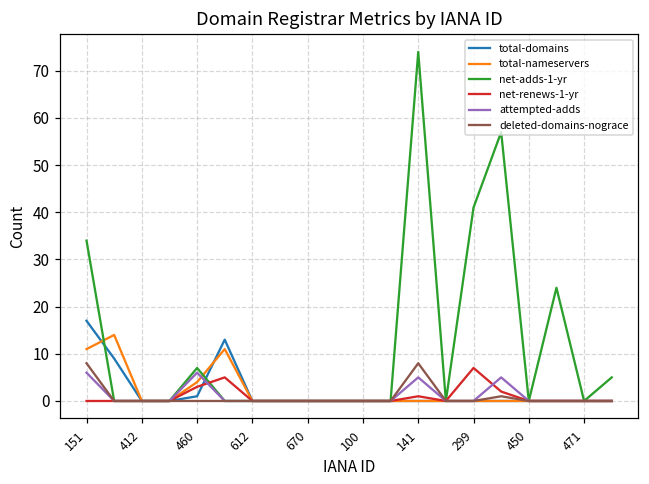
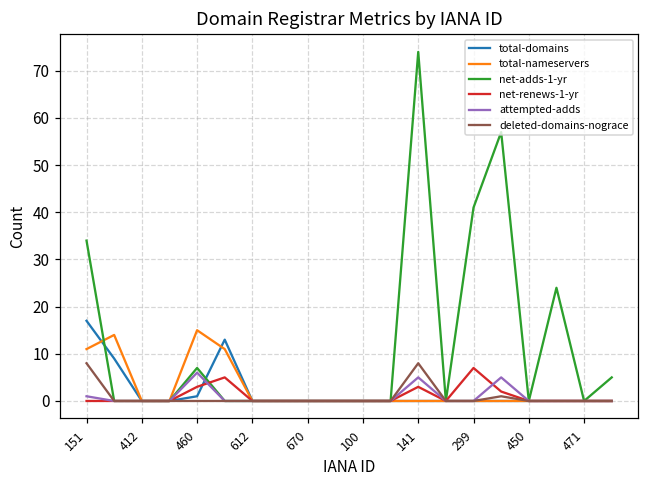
attempted-adds, 151: 6 -> 1
total-nameservers, 460: 4 -> 15
net-renews-1-yr, 141: 1 -> 3
